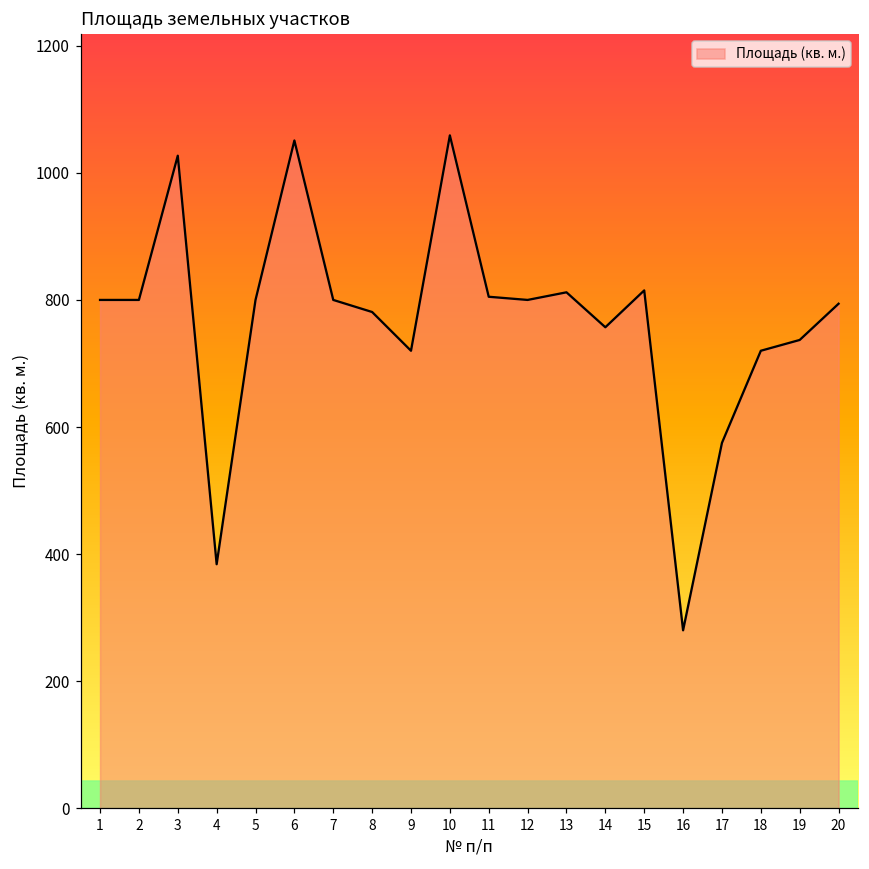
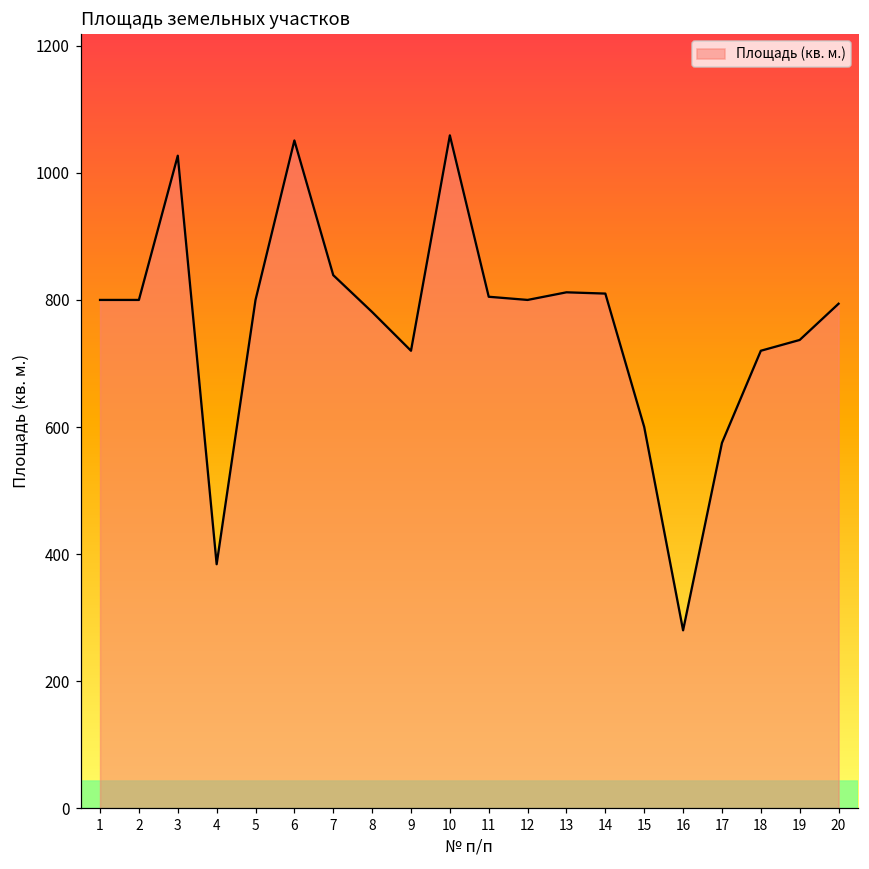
7: 800 -> 840
14: 760 -> 810
15: 820 -> 600
